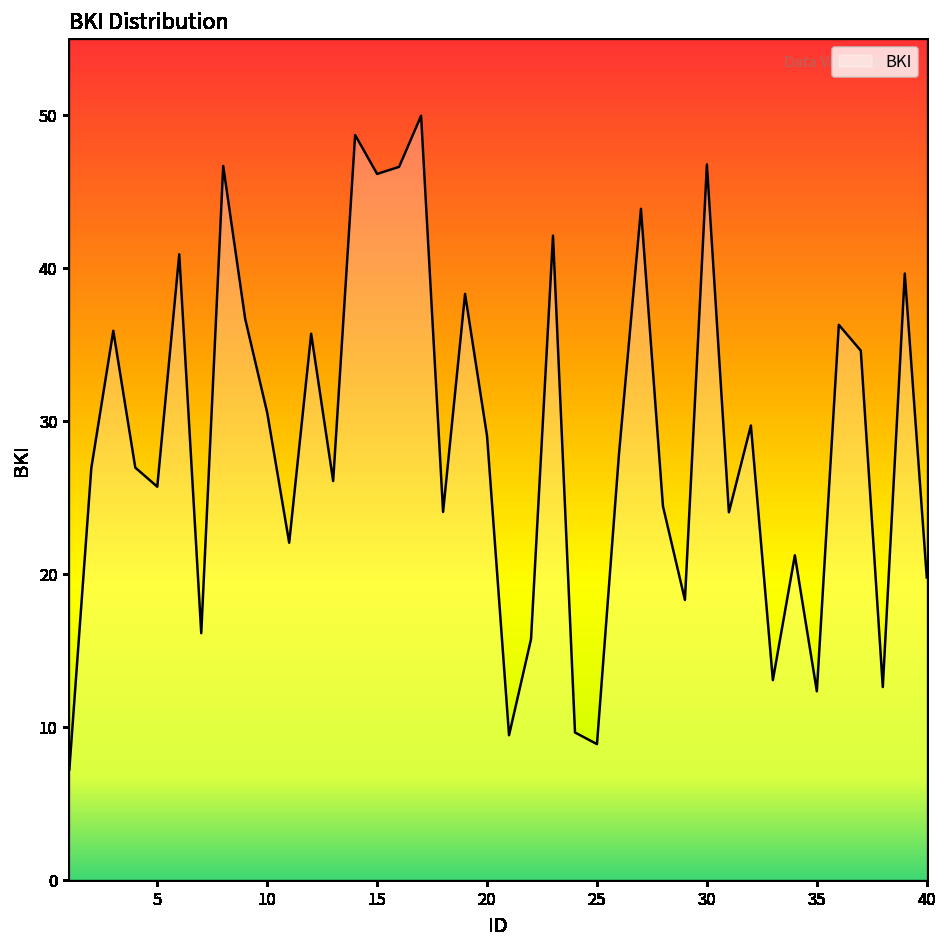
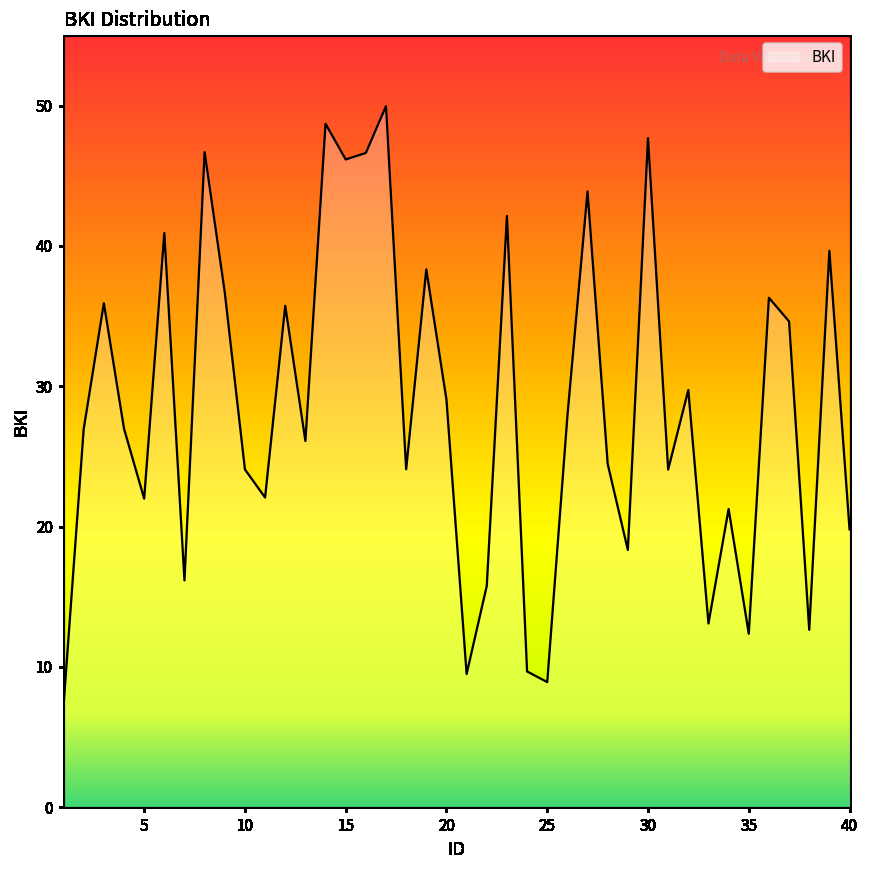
5: 25.7 -> 22.0
10: 30.6 -> 24.1
30: 46.8 -> 47.7
